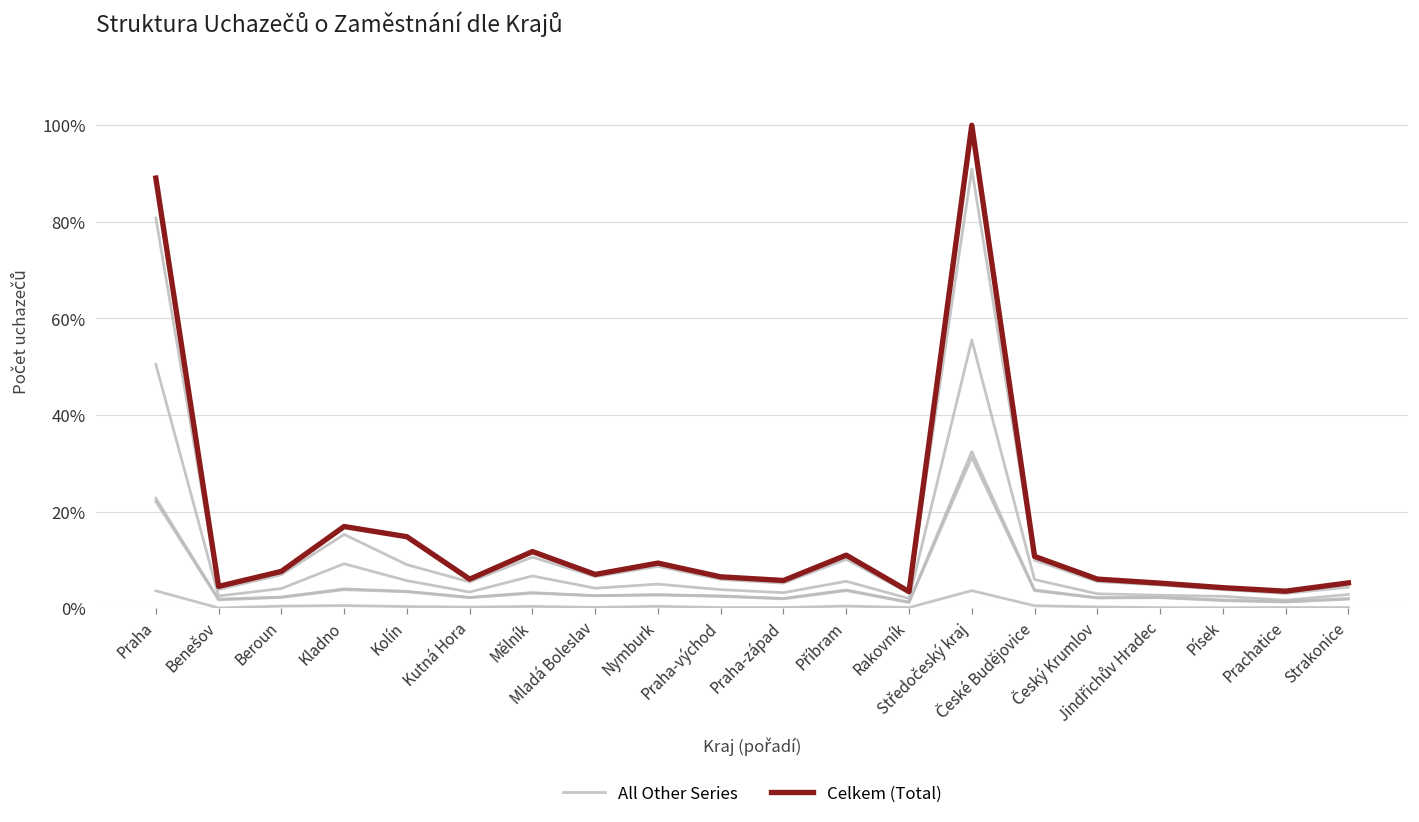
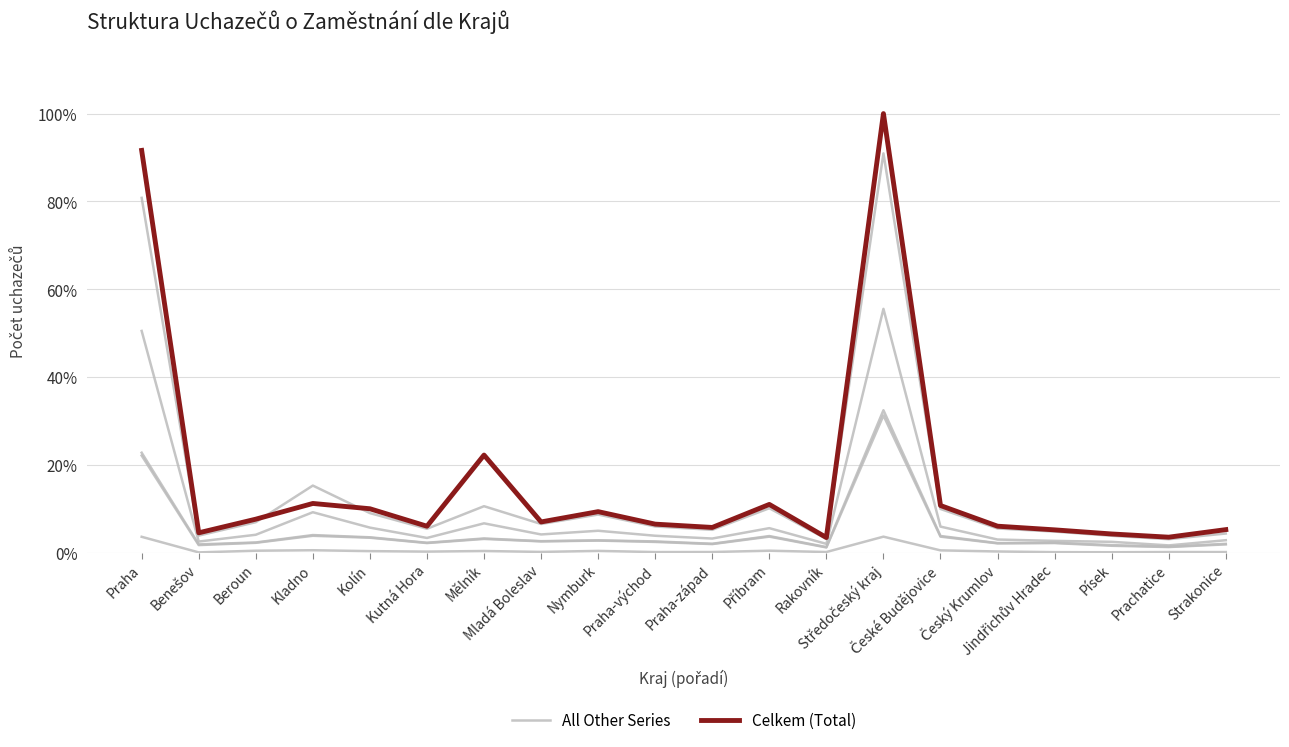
Celkem (Total), Praha: 89% -> 92%
Celkem (Total), Kladno: 17% -> 11%
Celkem (Total), Kolín: 15% -> 10%
Celkem (Total), Mělník: 12% -> 22%
